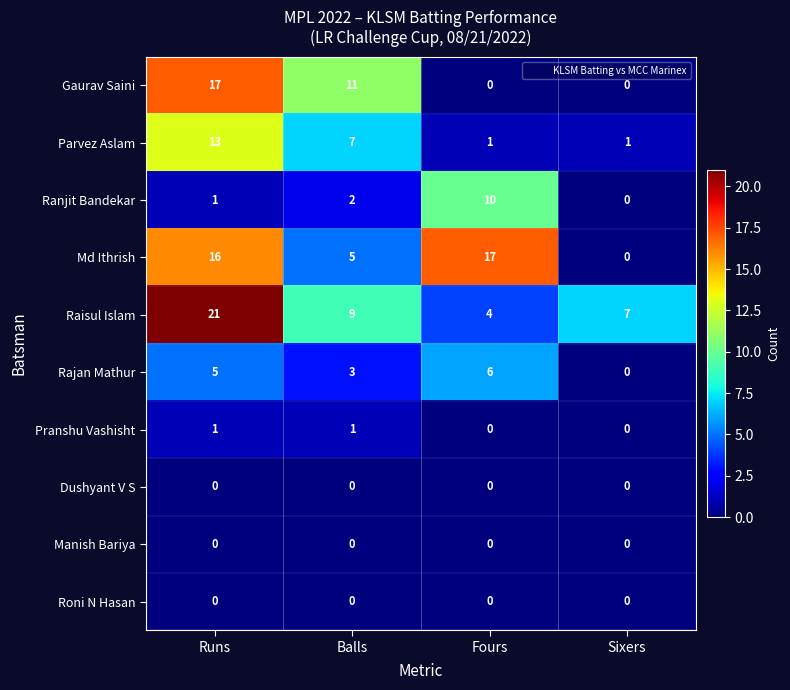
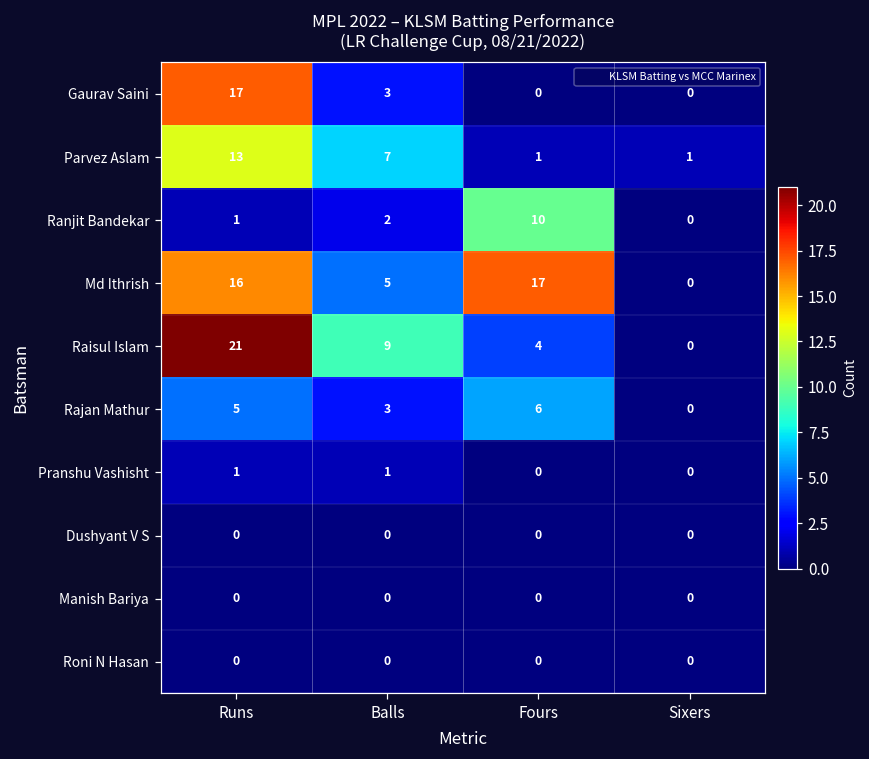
Gaurav Saini, Balls: 11 -> 3
Raisul Islam, Sixers: 7 -> 0
